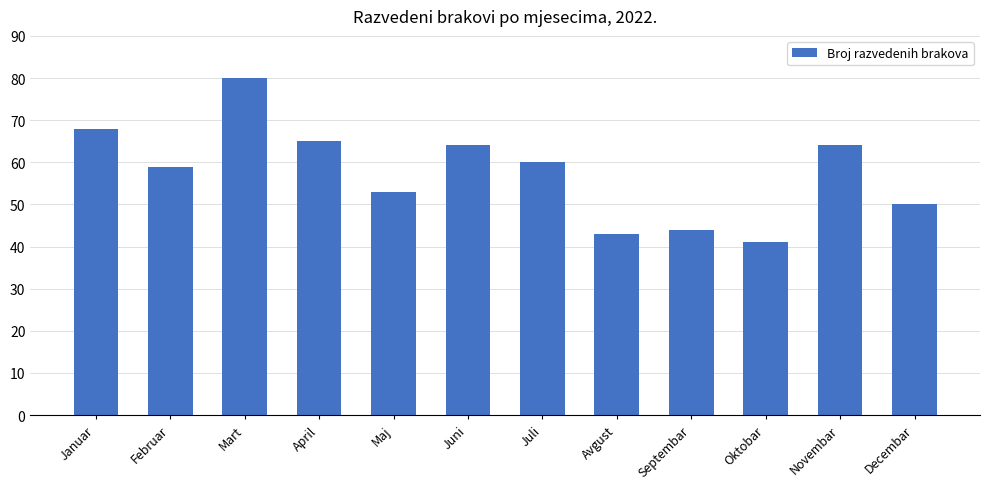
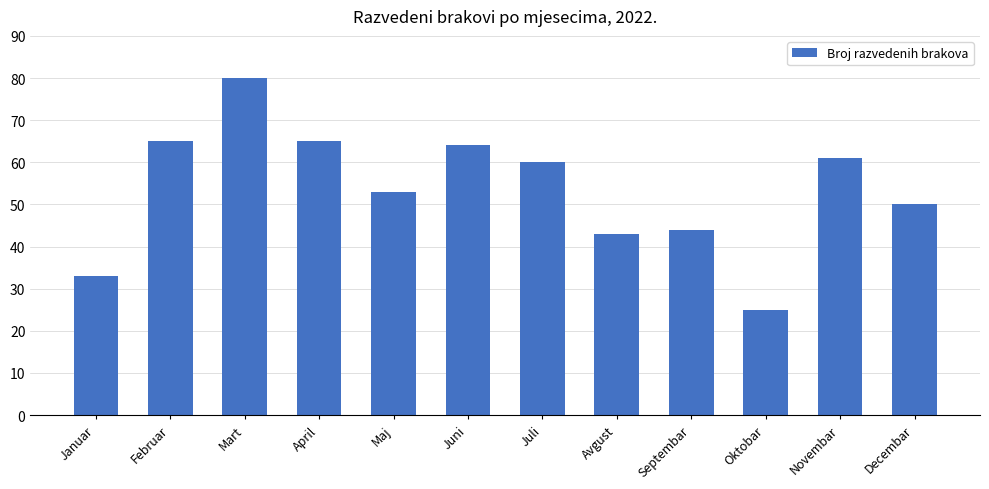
Januar: 68 -> 33
Februar: 59 -> 65
Oktobar: 41 -> 25
Novembar: 64 -> 61
